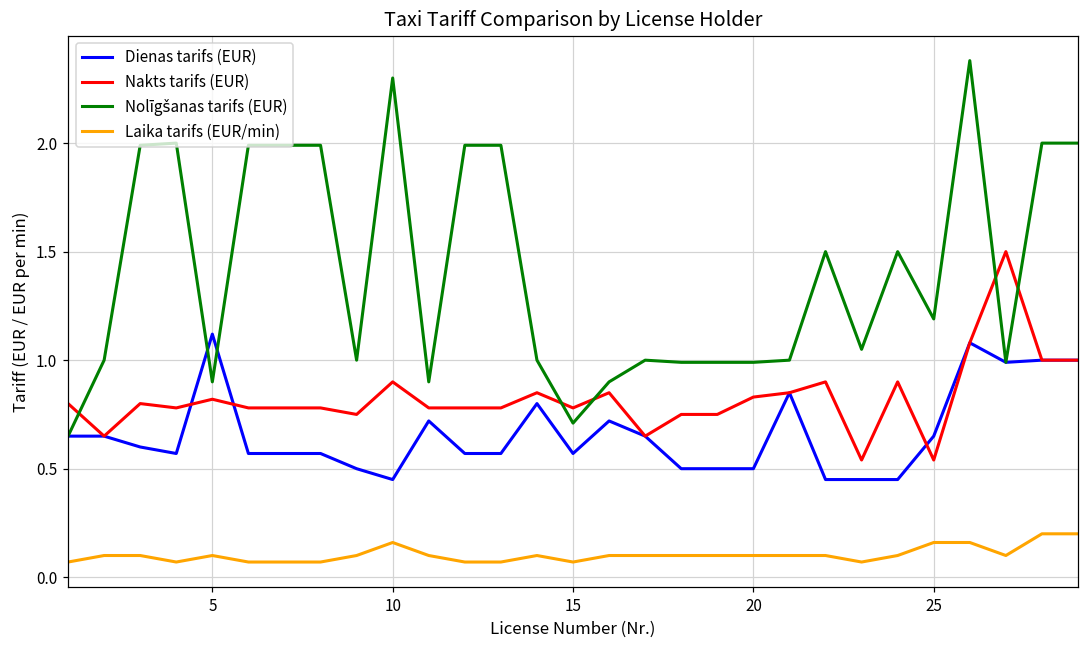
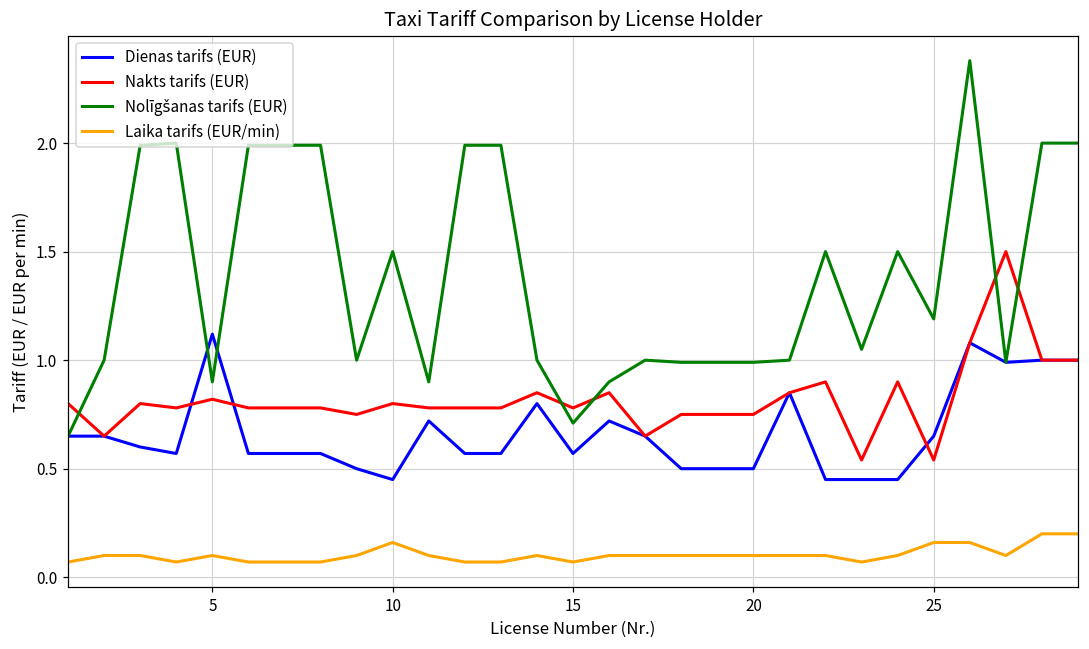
Nakts tarifs (EUR), 10: 0.9 -> 0.8
Nolīgšanas tarifs (EUR), 10: 2.3 -> 1.5
Nakts tarifs (EUR), 20: 0.83 -> 0.75
